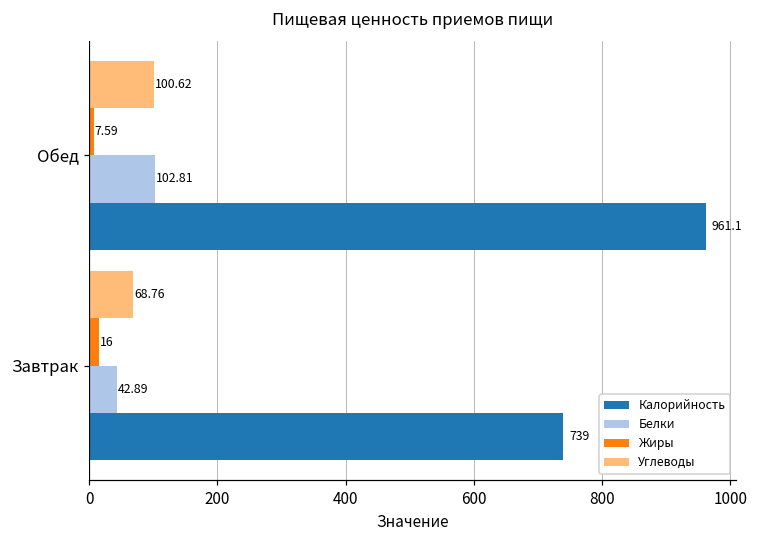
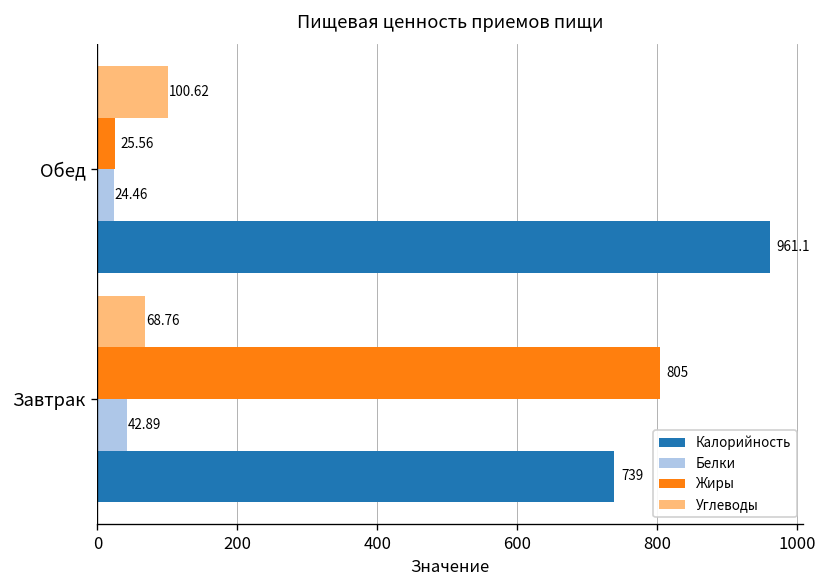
Жиры, Обед: 7.59 -> 25.56
Белки, Обед: 102.81 -> 24.46
Жиры, Завтрак: 16 -> 805
